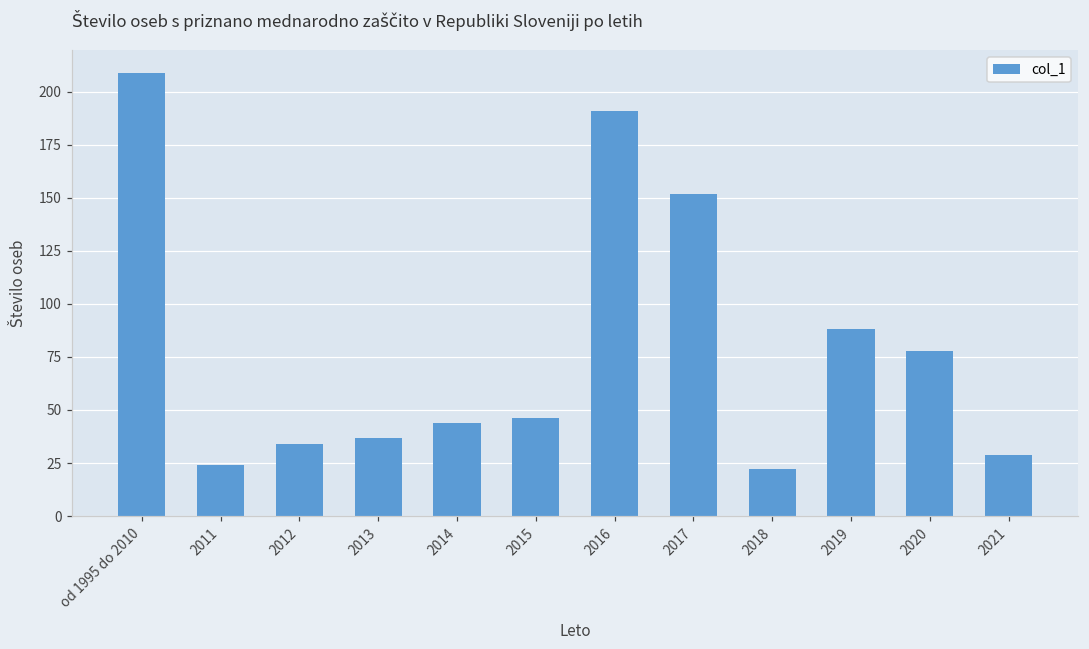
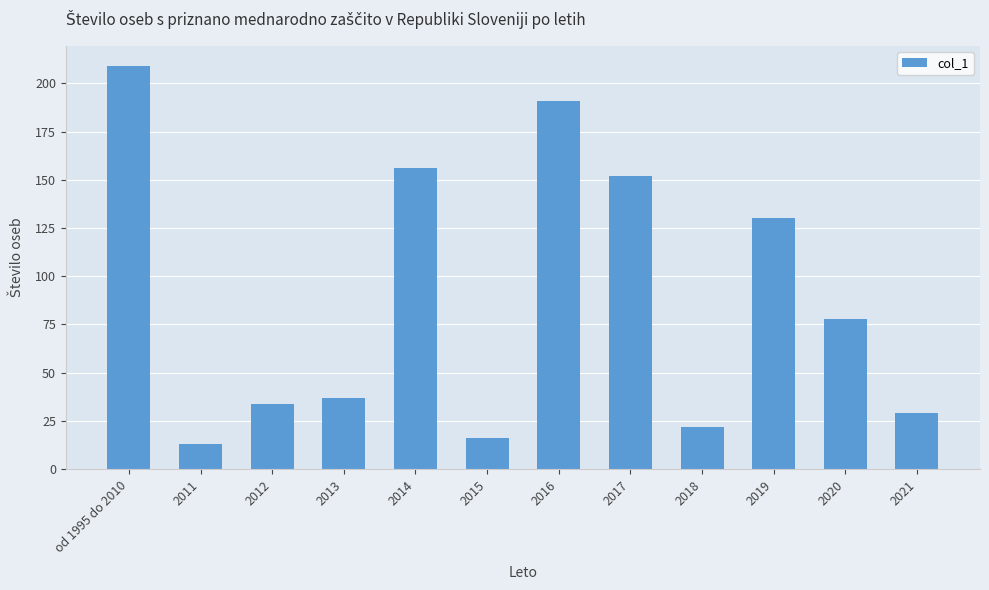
2011: 24 -> 13
2014: 44 -> 156
2015: 46 -> 16
2019: 88 -> 130
